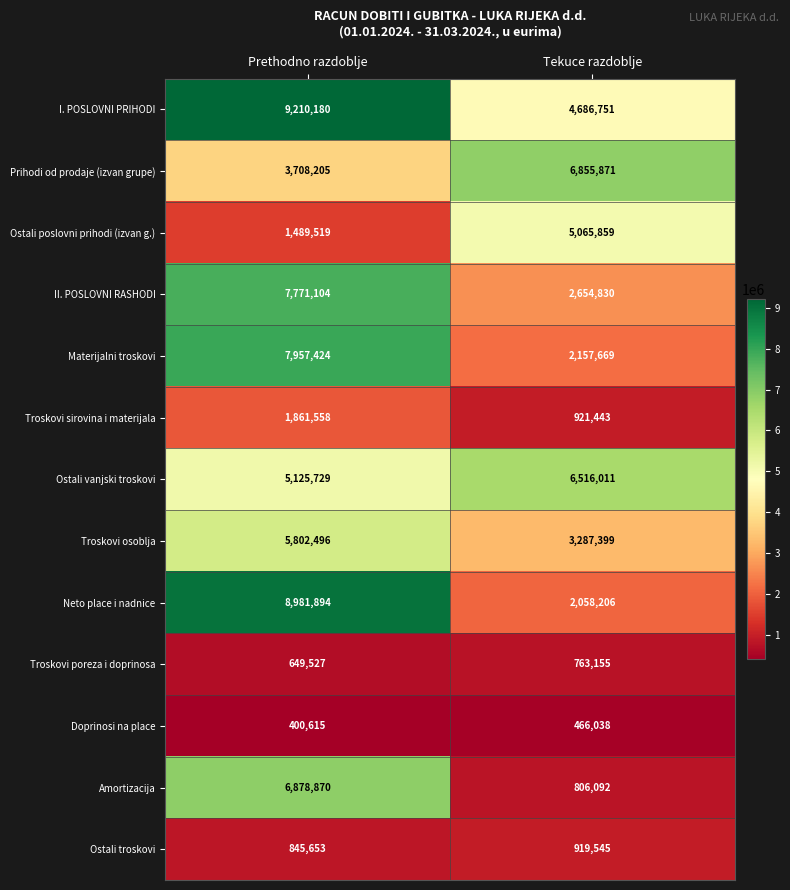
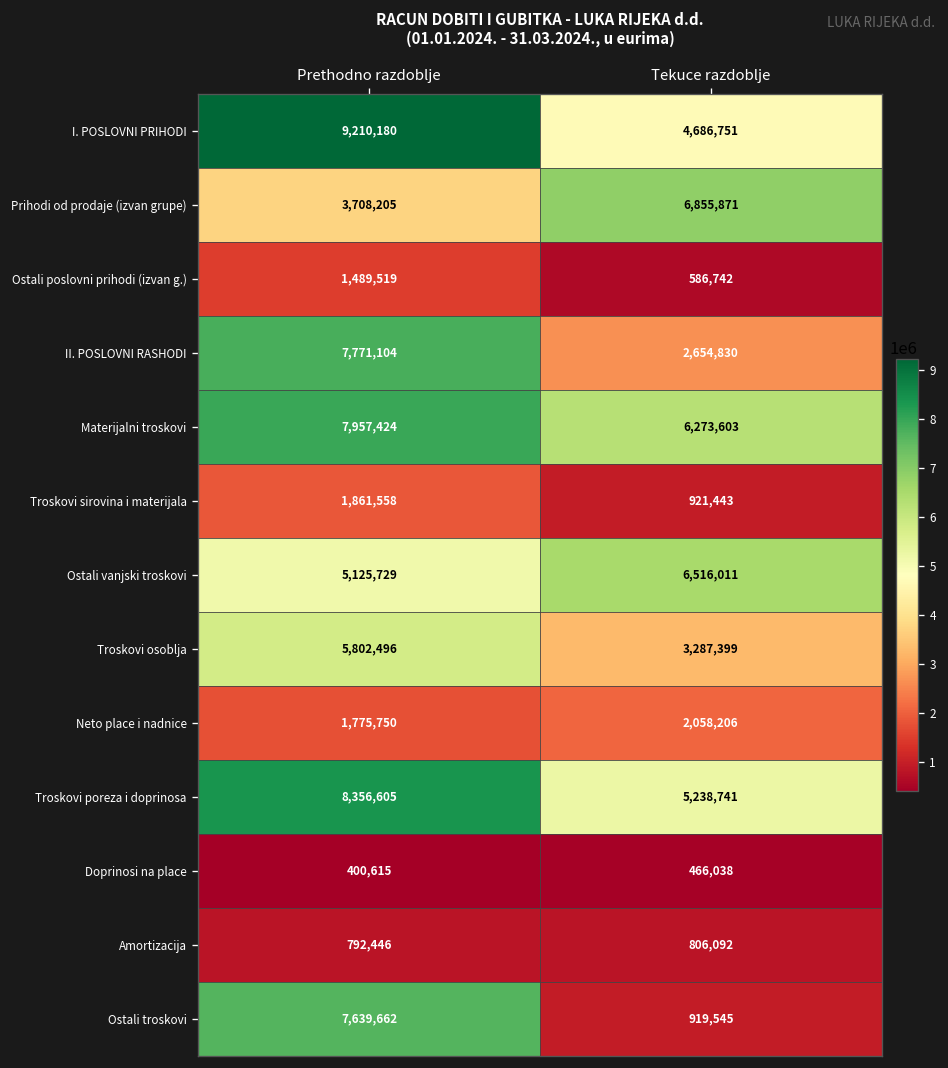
Ostali poslovni prihodi (izvan g.), Tekuce razdoblje: 5,065,859 -> 586,742
Materijalni troskovi, Tekuce razdoblje: 2,157,669 -> 6,273,603
Neto place i nadnice, Prethodno razdoblje: 8,981,894 -> 1,775,750
Troskovi poreza i doprinosa, Prethodno razdoblje: 649,527 -> 8,356,605
Troskovi poreza i doprinosa, Tekuce razdoblje: 763,155 -> 5,238,741
Amortizacija, Prethodno razdoblje: 6,878,870 -> 792,446
Ostali troskovi, Prethodno razdoblje: 845,653 -> 7,639,662
